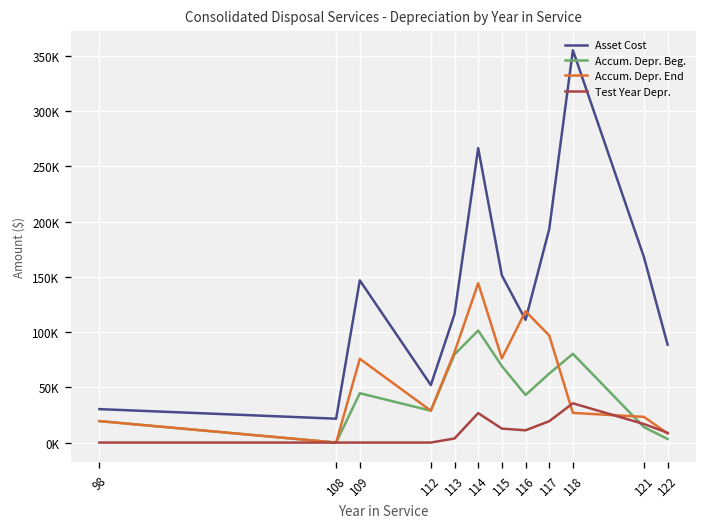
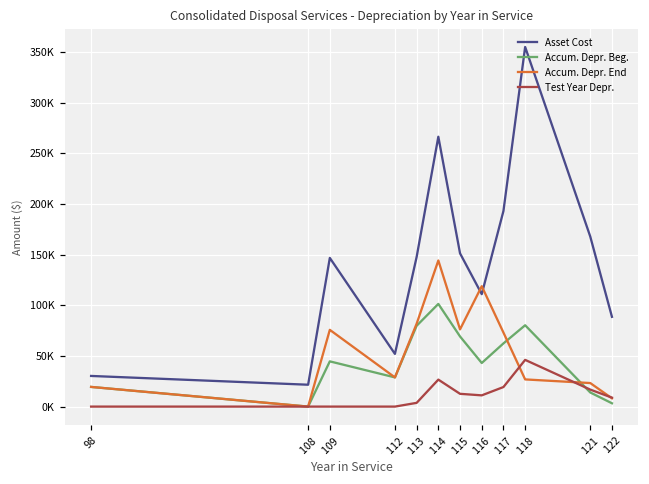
Asset Cost, 113: 120000 -> 150000
Accum. Depr. End, 117: 100000 -> 70000
Test Year Depr., 118: 40000 -> 50000
